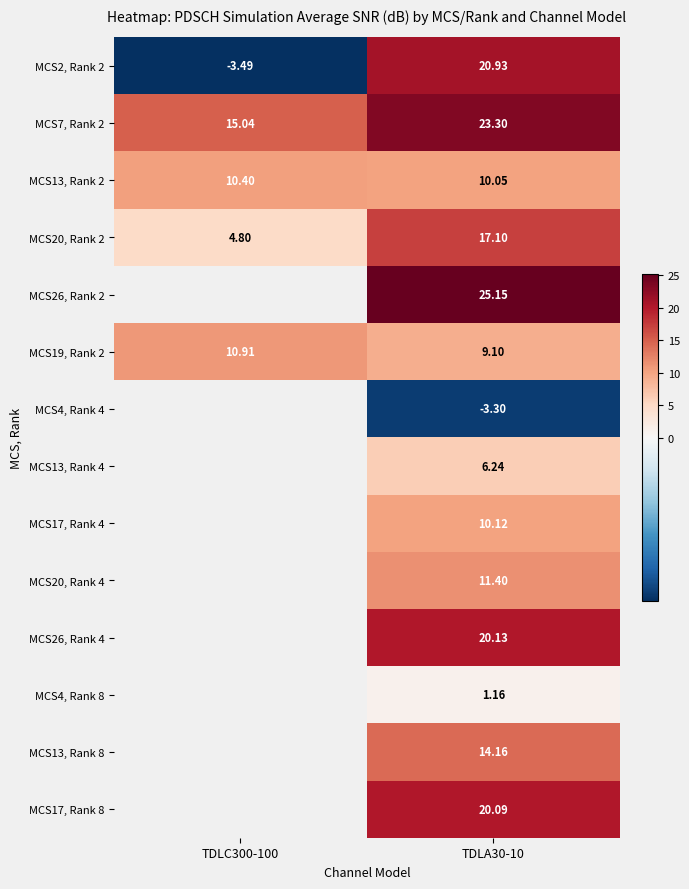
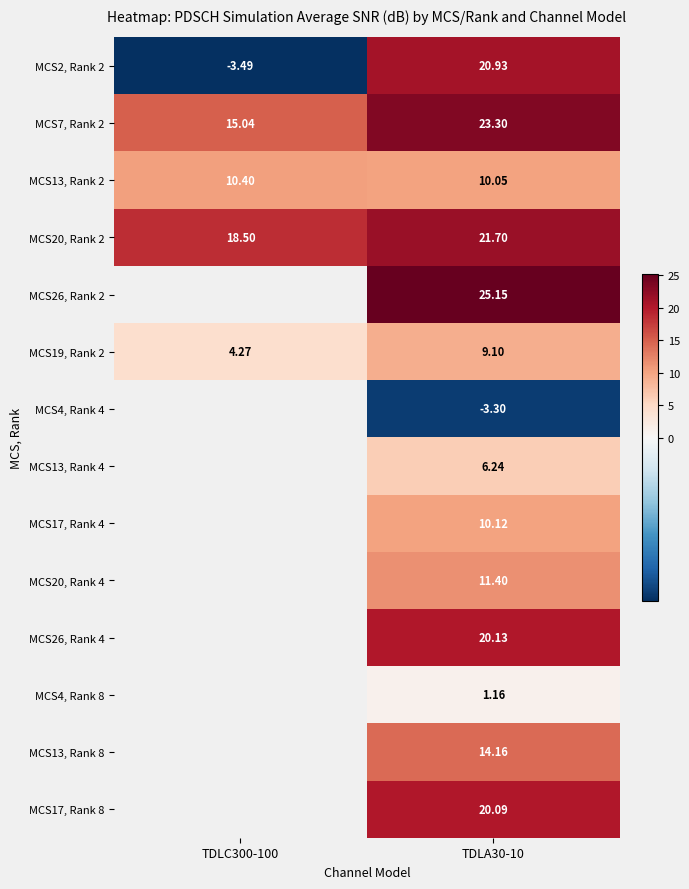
MCS20, Rank 2, TDLC300-100: 4.80 -> 18.50
MCS20, Rank 2, TDLA30-10: 17.10 -> 21.70
MCS19, Rank 2, TDLC300-100: 10.91 -> 4.27
